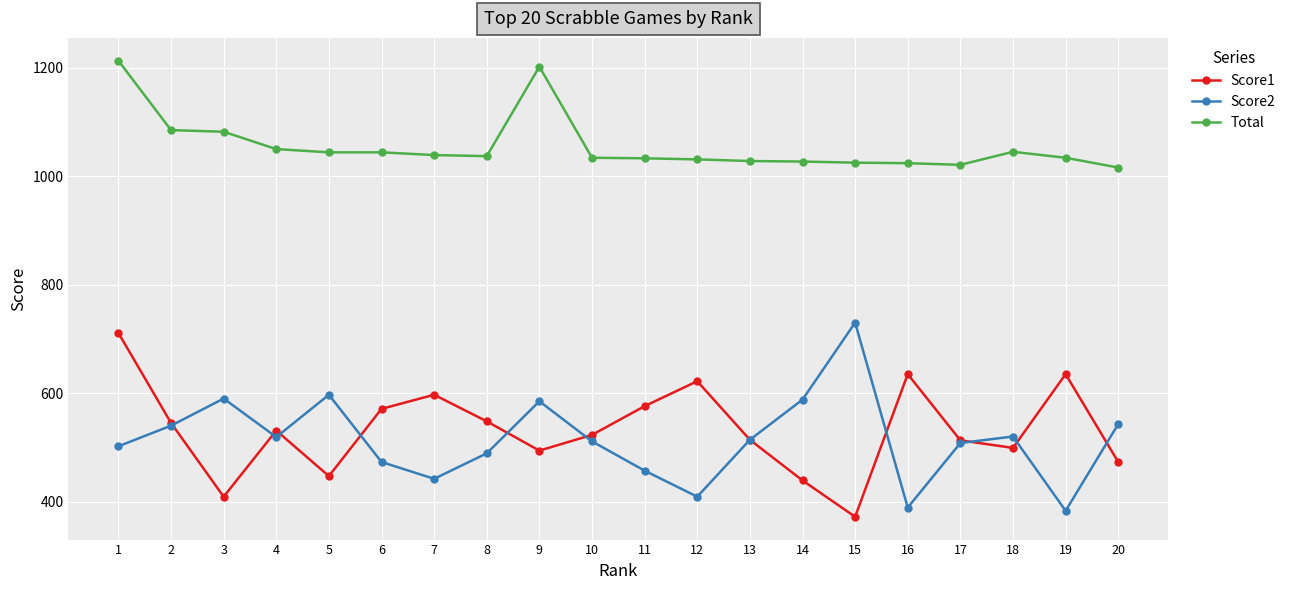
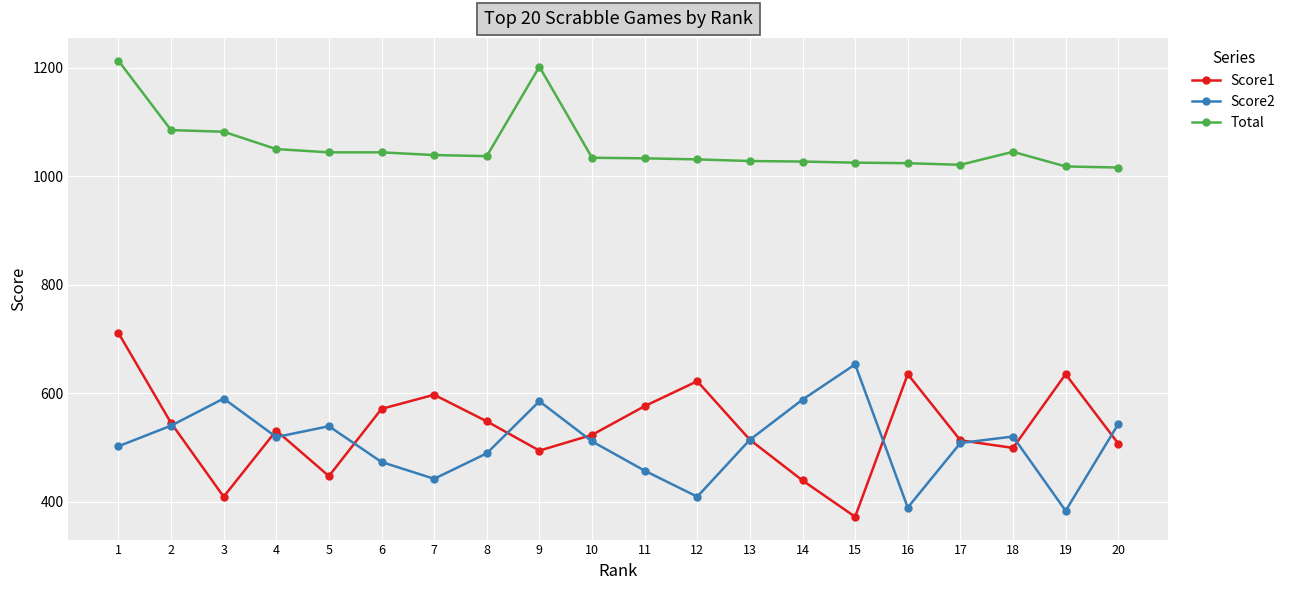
Score2, 5: 600 -> 540
Score2, 15: 730 -> 650
Total, 19: 1030 -> 1020
Score1, 20: 470 -> 510
